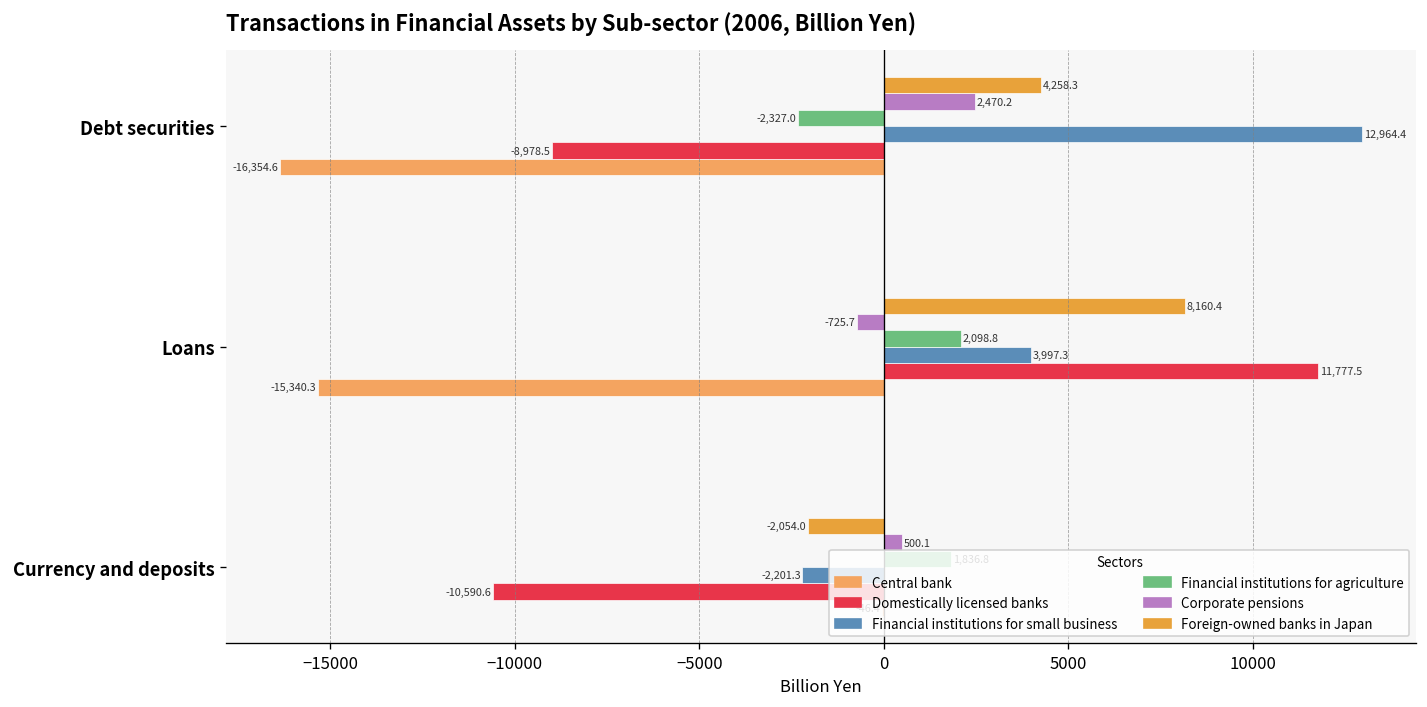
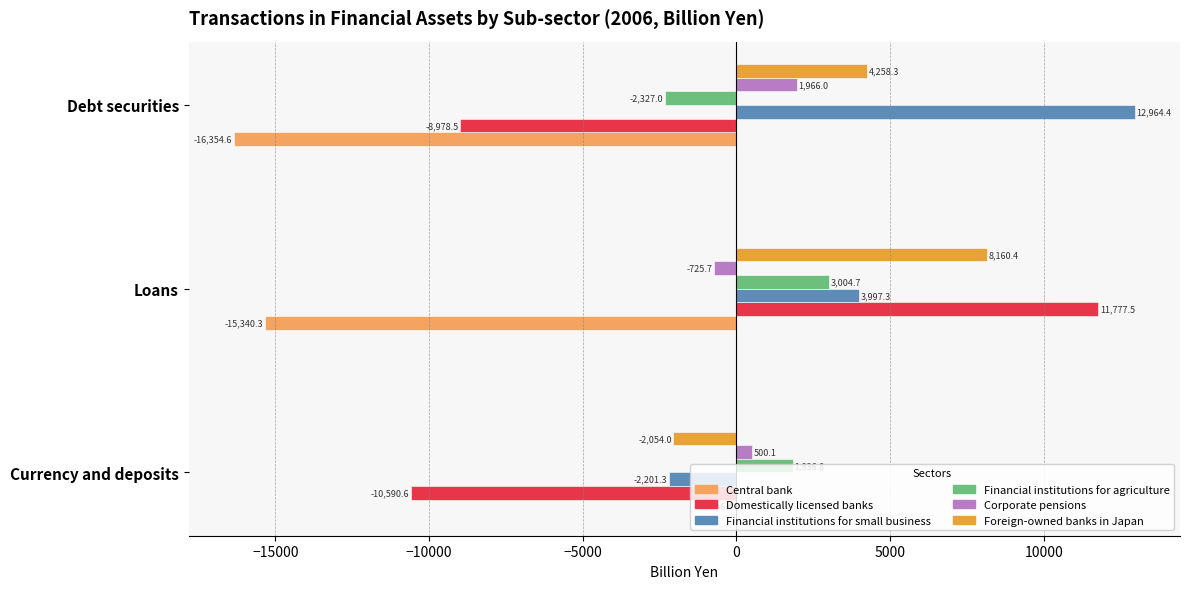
Corporate pensions, Debt securities: 2,470.2 -> 1,966.0
Financial institutions for agriculture, Loans: 2,098.8 -> 3,004.7
